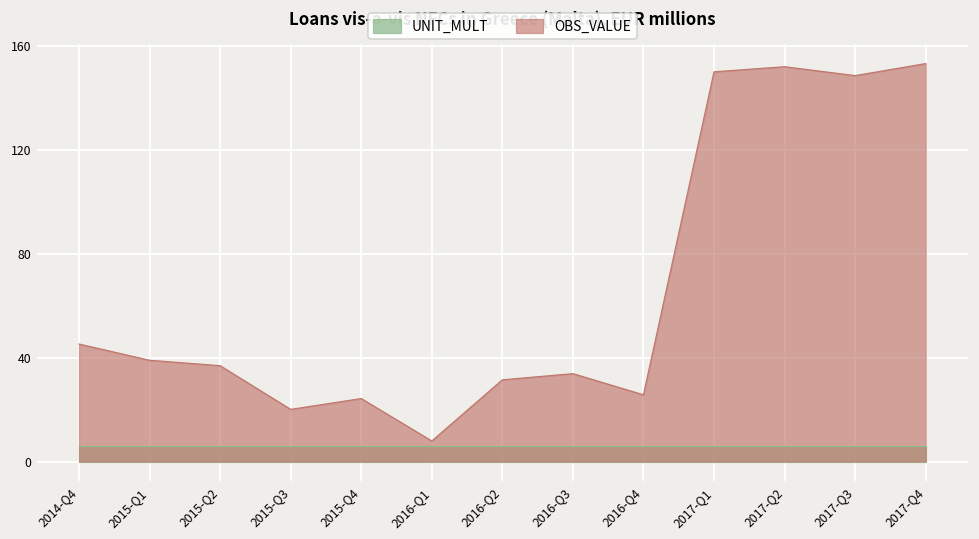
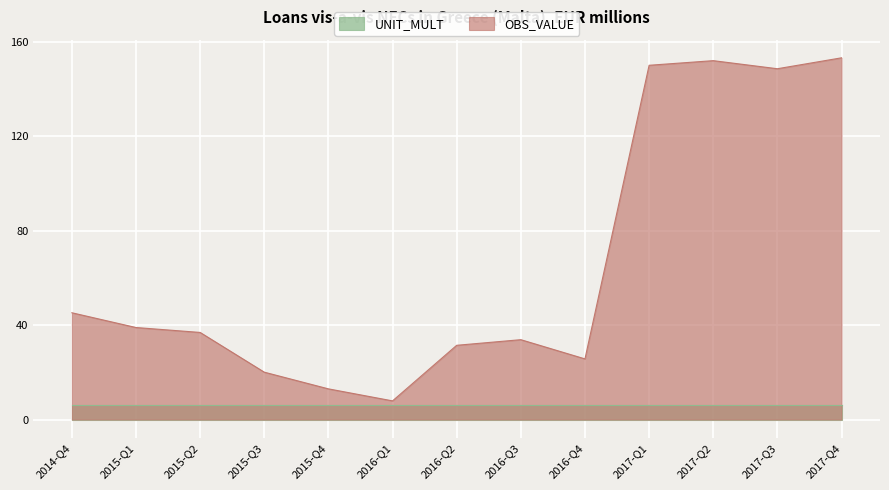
OBS_VALUE, 2015-Q4: 24 -> 13
